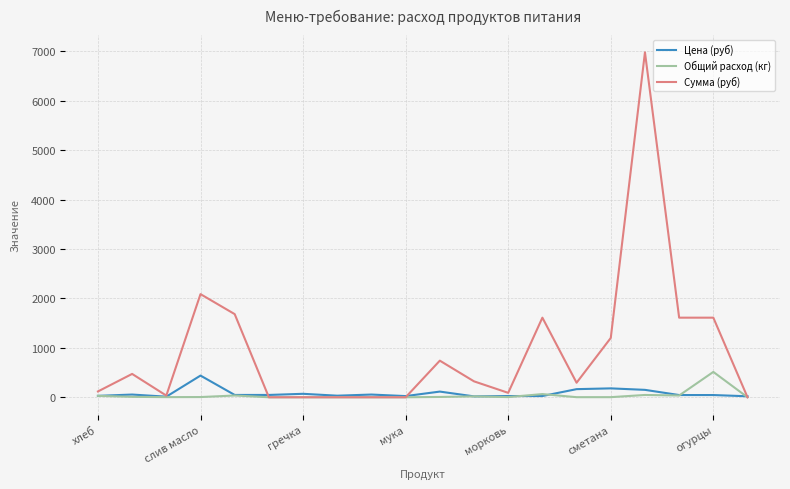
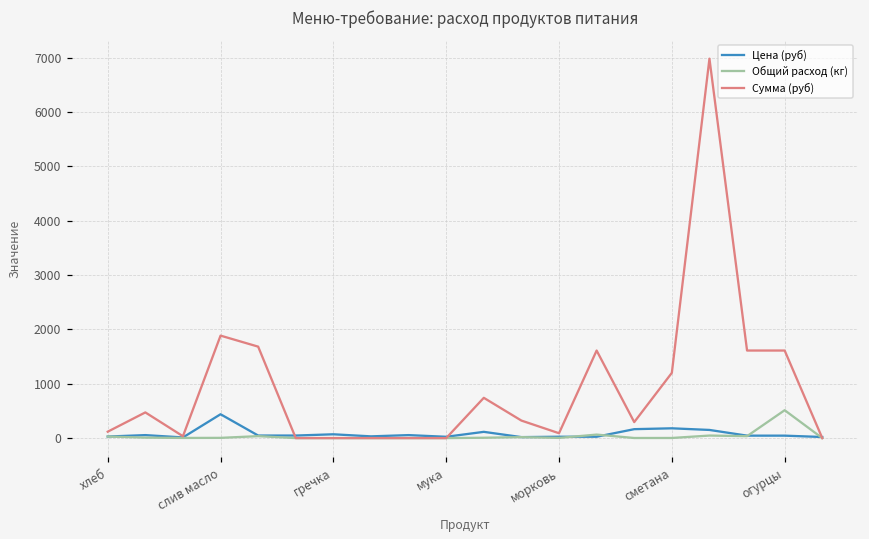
Сумма (руб), слив масло: 2100 -> 1900
